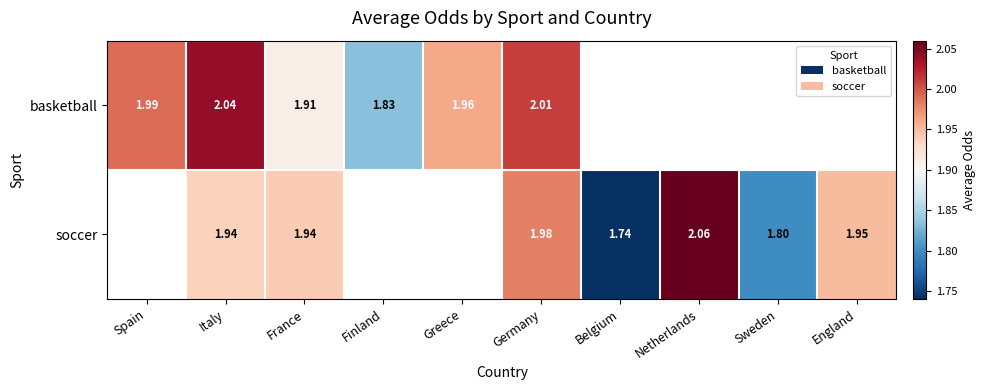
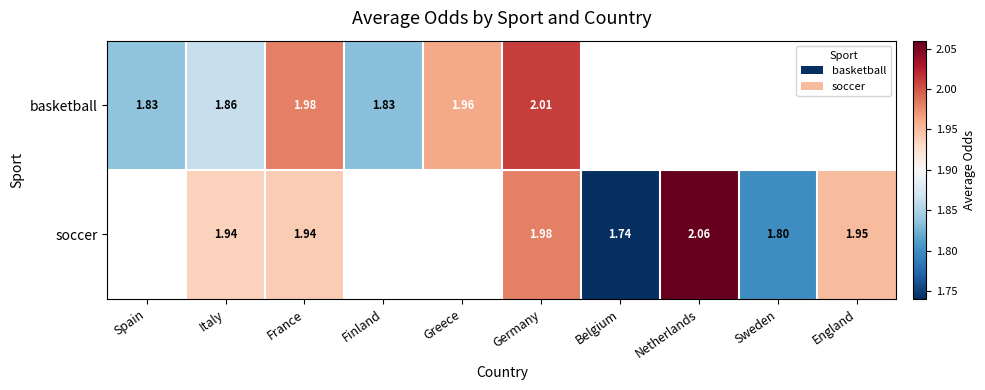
basketball, Spain: 1.99 -> 1.83
basketball, Italy: 2.04 -> 1.86
basketball, France: 1.91 -> 1.98
